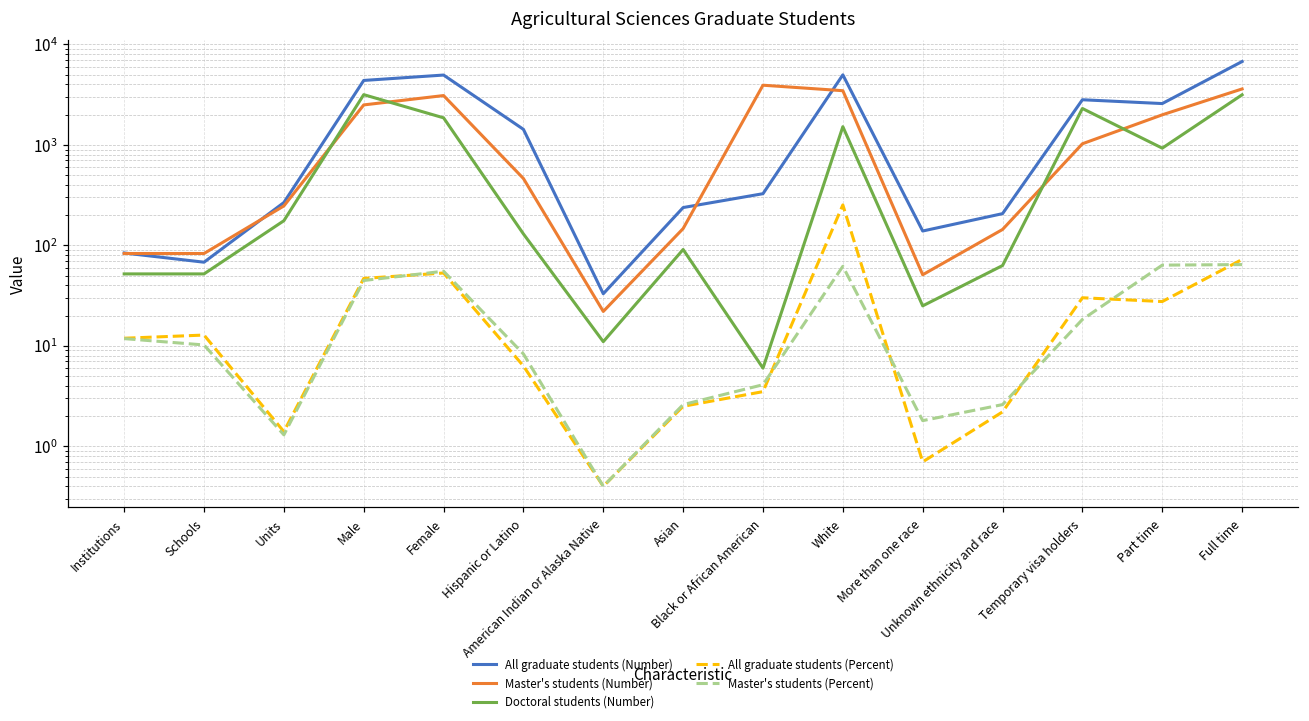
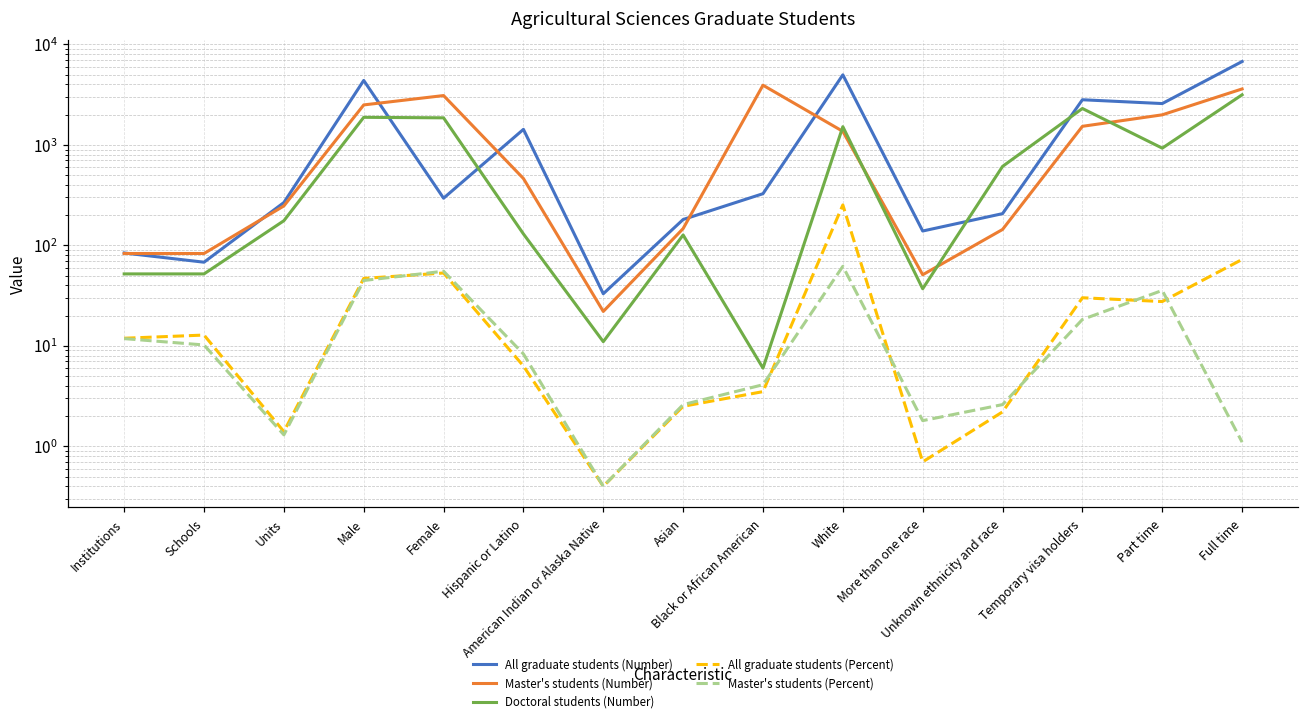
Doctoral students (Number), Male: 3200 -> 1900
All graduate students (Number), Female: 5000 -> 300
All graduate students (Number), Asian: 240 -> 180
Doctoral students (Number), Asian: 90 -> 130
Master's students (Number), White: 3500 -> 1400
Doctoral students (Number), More than one race: 25 -> 37
Doctoral students (Number), Unknown ethnicity and race: 60 -> 600
Master's students (Number), Temporary visa holders: 1000 -> 1500
Master's students (Percent), Part time: 60 -> 36
Master's students (Percent), Full time: 60 -> 1.1
